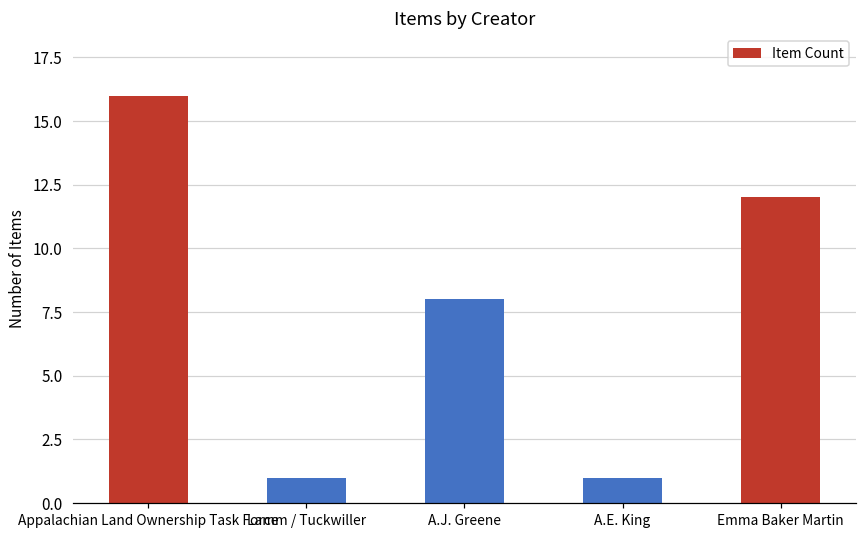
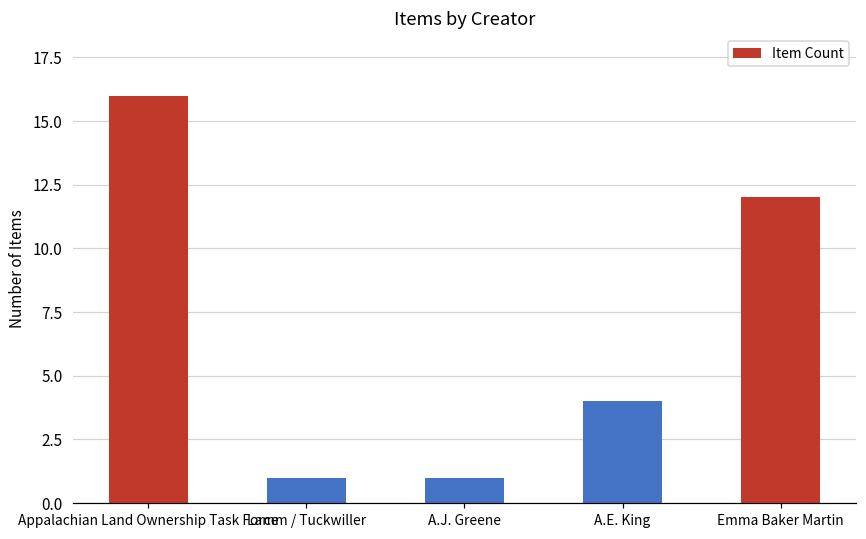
A.J. Greene: 8 -> 1
A.E. King: 1 -> 4
